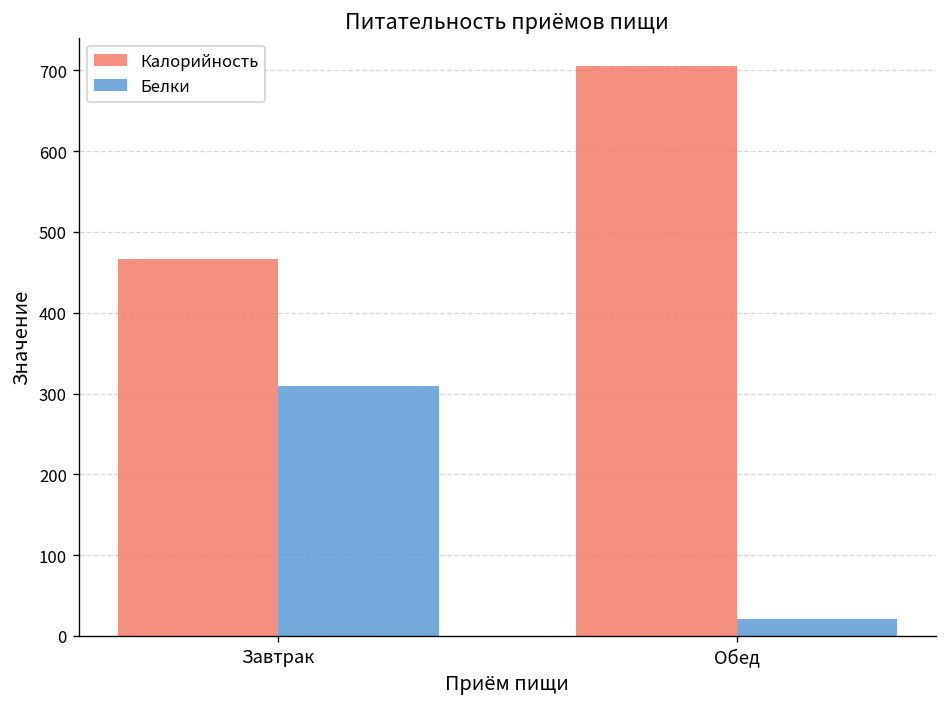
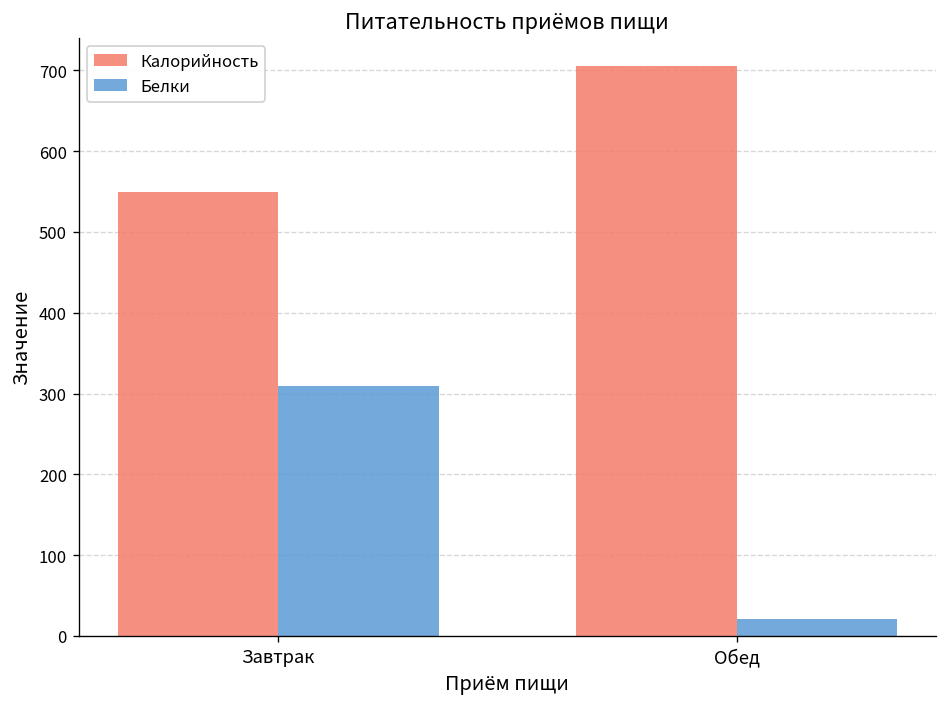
Калорийность, Завтрак: 470 -> 550
